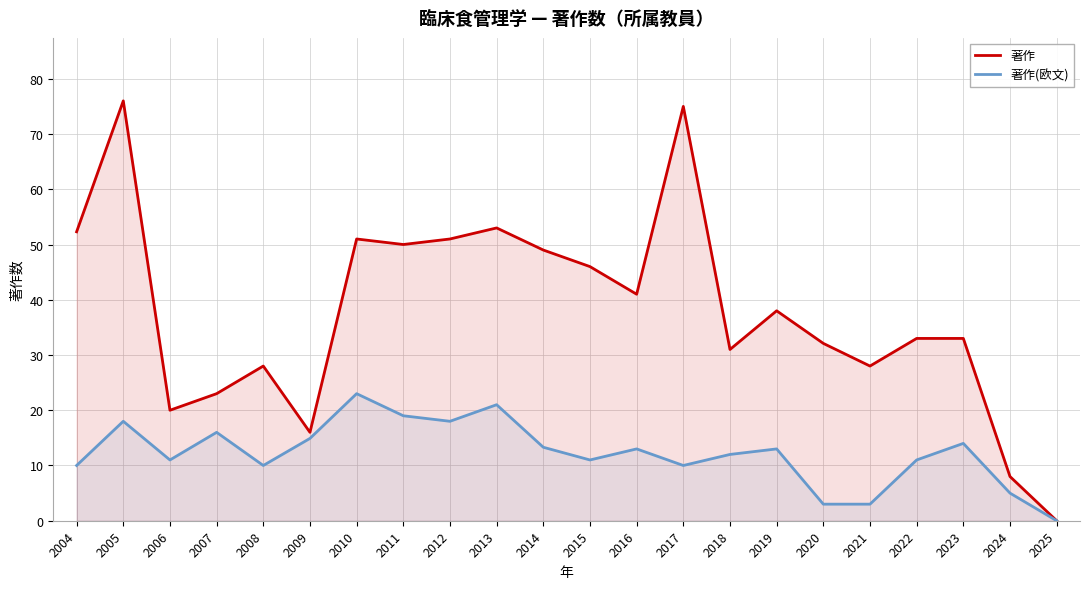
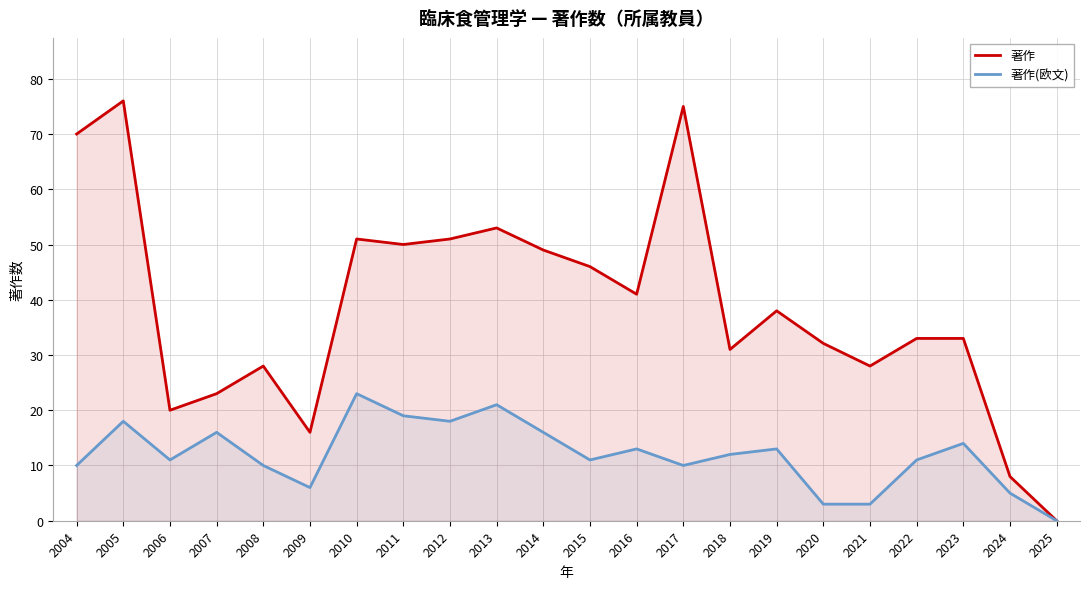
著作, 2004: 52 -> 70
著作(欧文), 2009: 15 -> 6
著作(欧文), 2014: 13 -> 16
